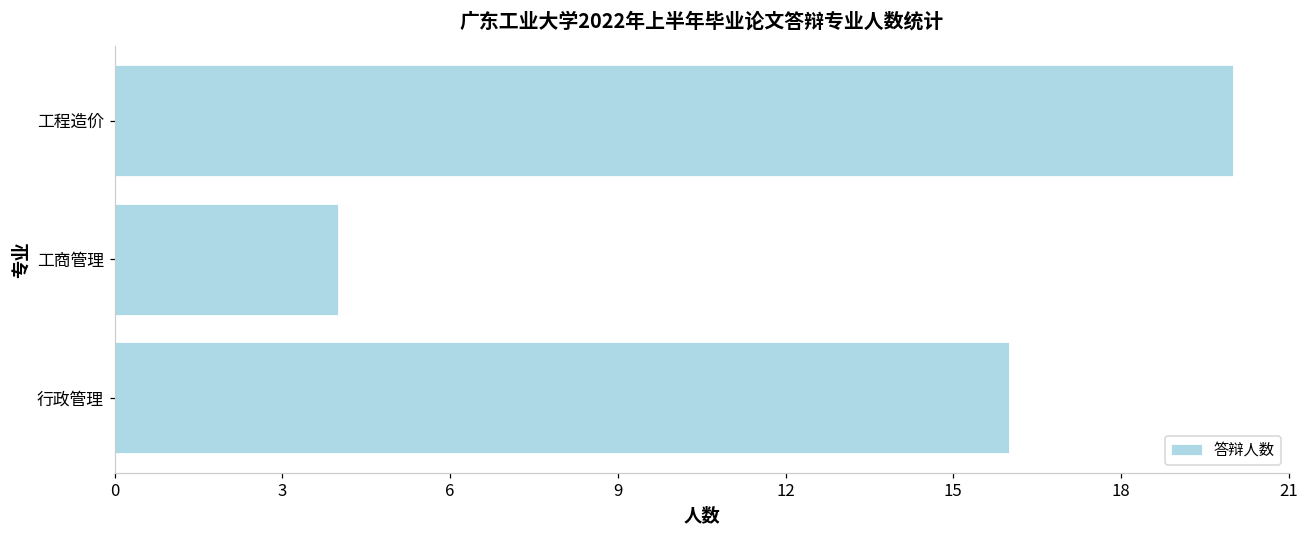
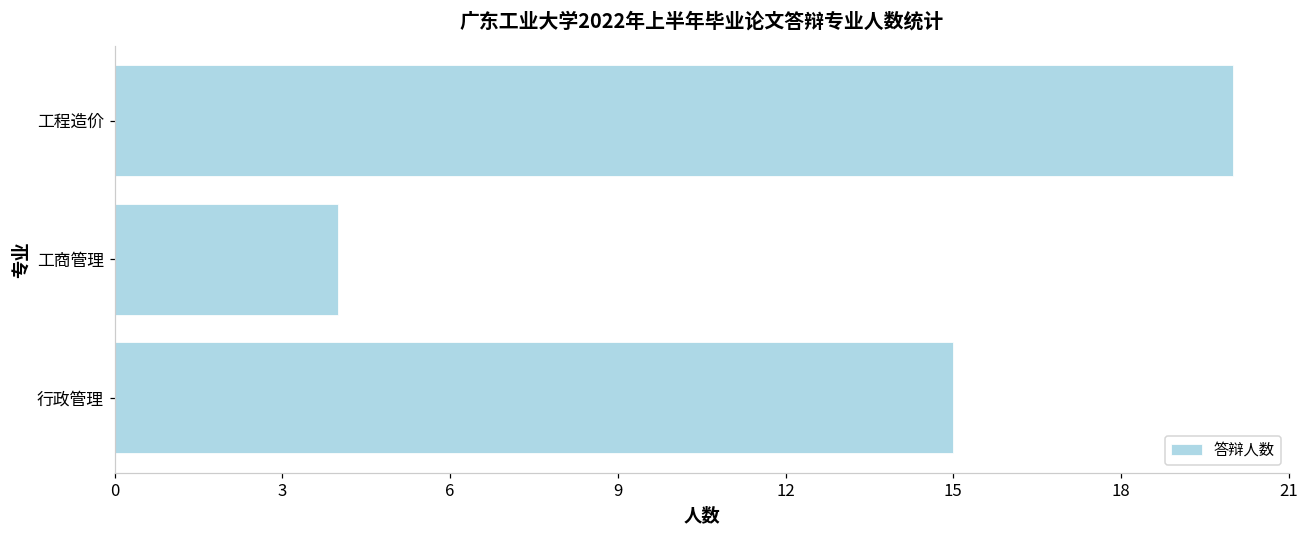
行政管理: 16 -> 15
